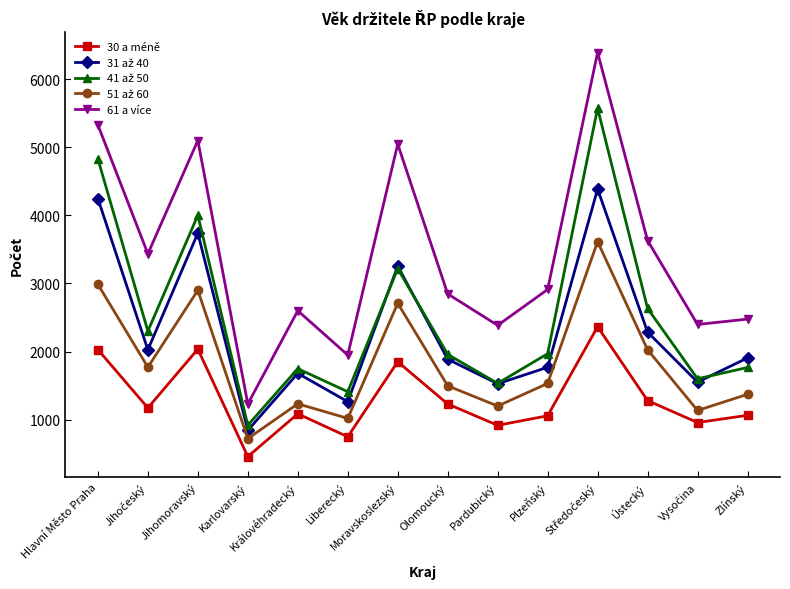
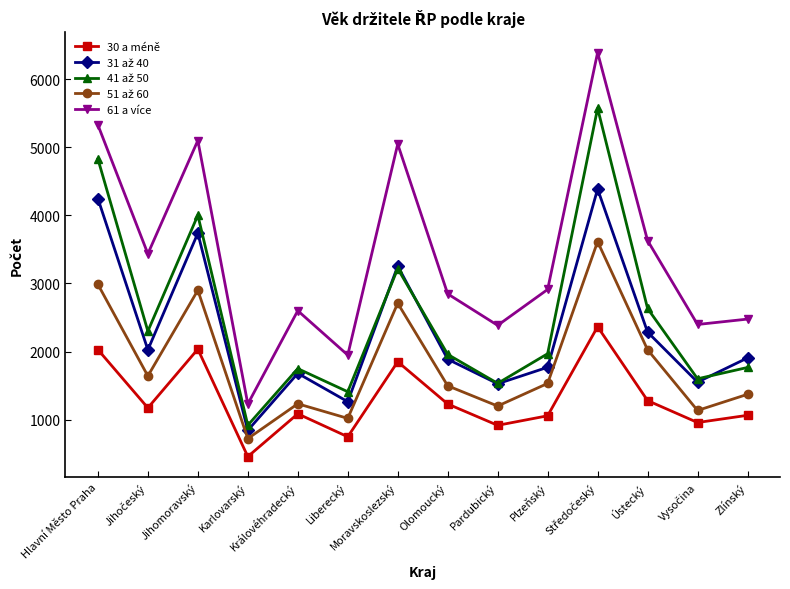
51 až 60, Jihočeský: 1800 -> 1600
